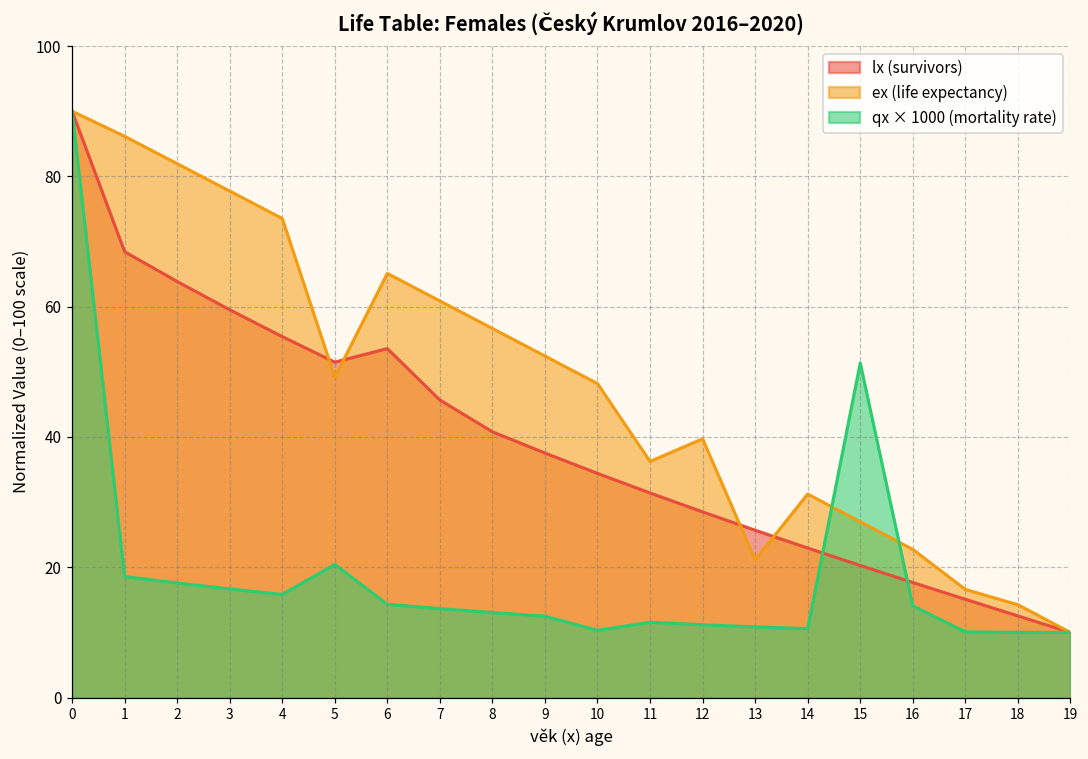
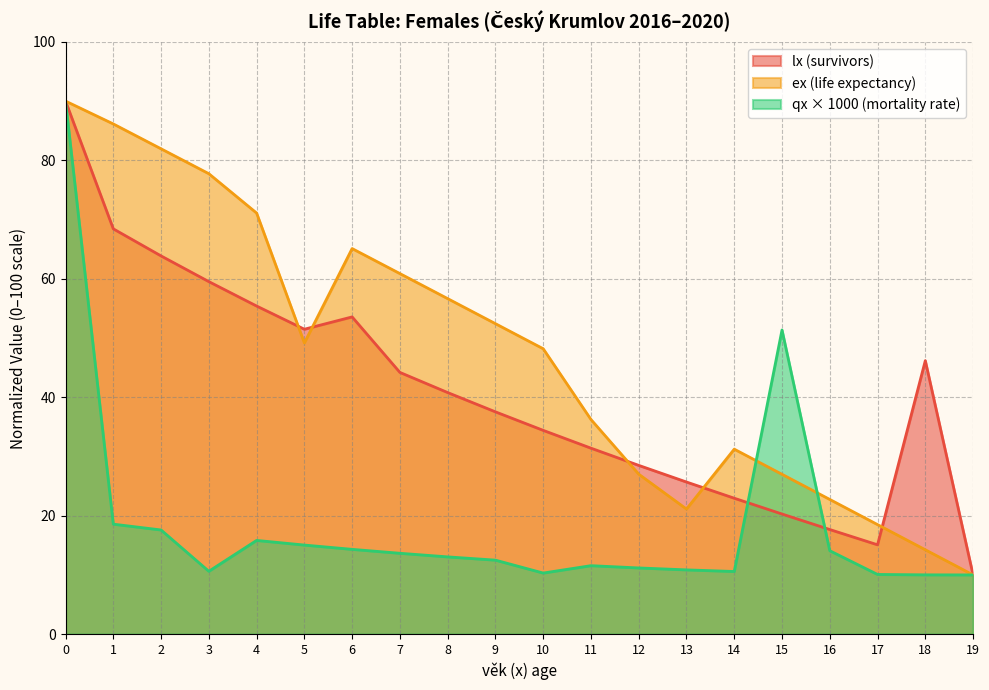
qx × 1000 (mortality rate), 3: 17 -> 11
ex (life expectancy), 4: 74 -> 71
qx × 1000 (mortality rate), 5: 20 -> 15
lx (survivors), 7: 46 -> 44
ex (life expectancy), 12: 40 -> 27
ex (life expectancy), 17: 17 -> 18
lx (survivors), 18: 13 -> 46
